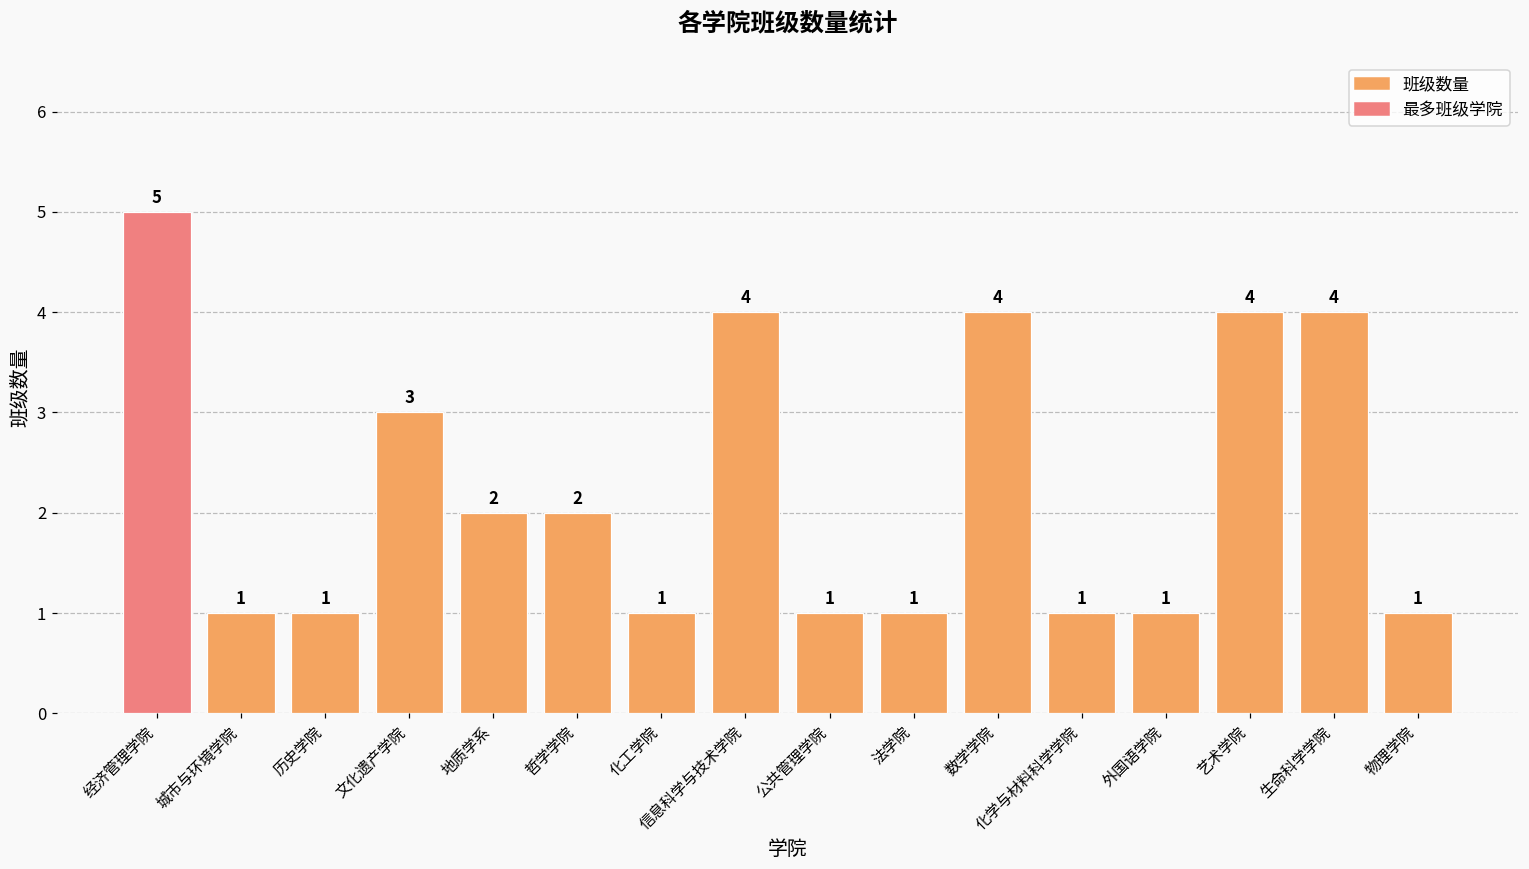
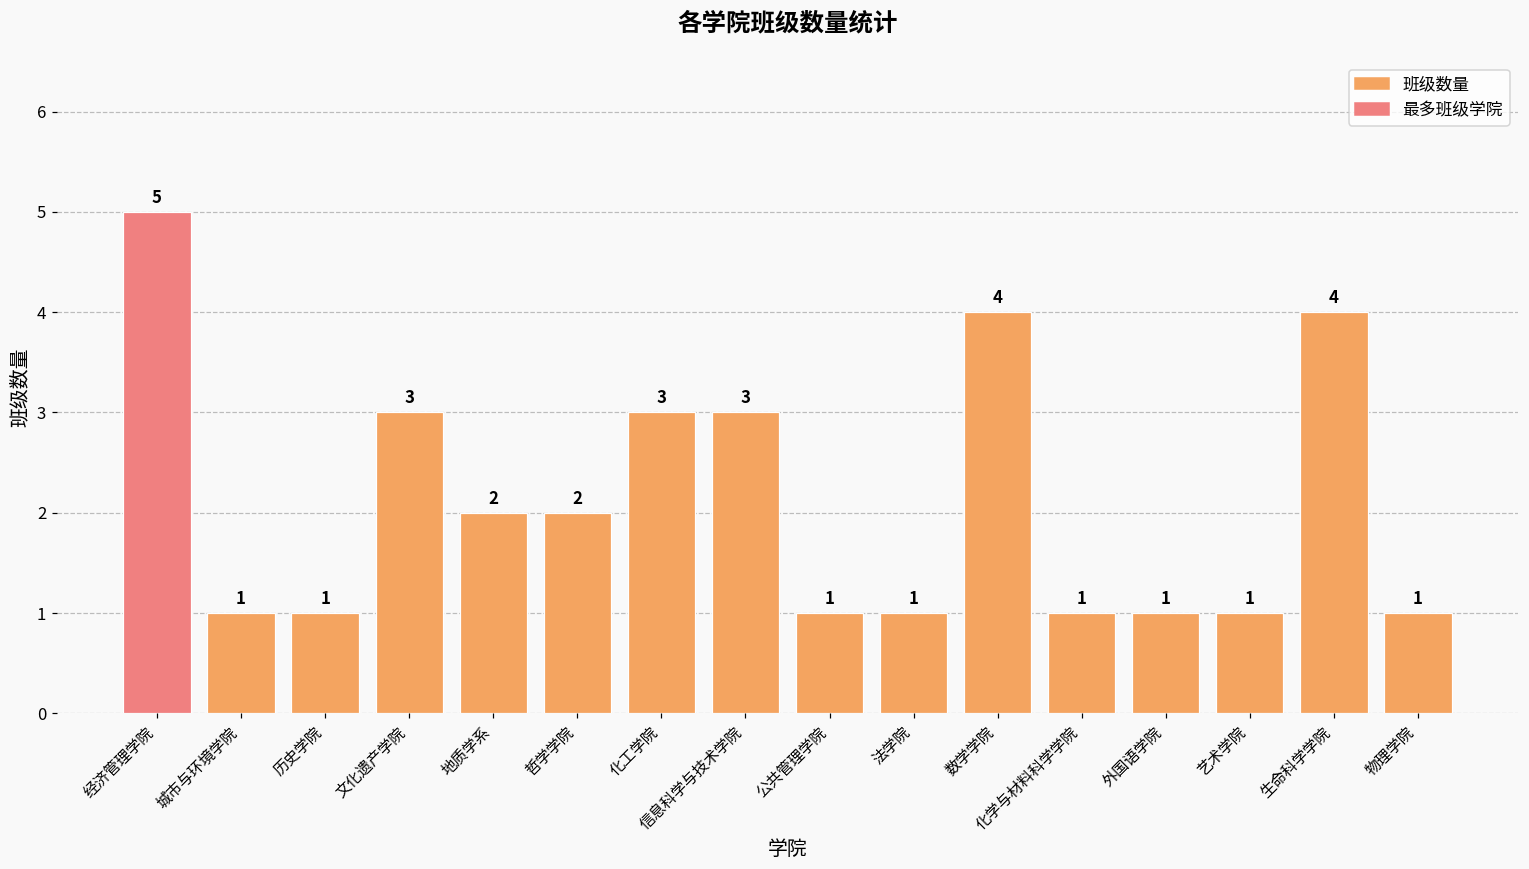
化工学院: 1 -> 3
信息科学与技术学院: 4 -> 3
艺术学院: 4 -> 1
